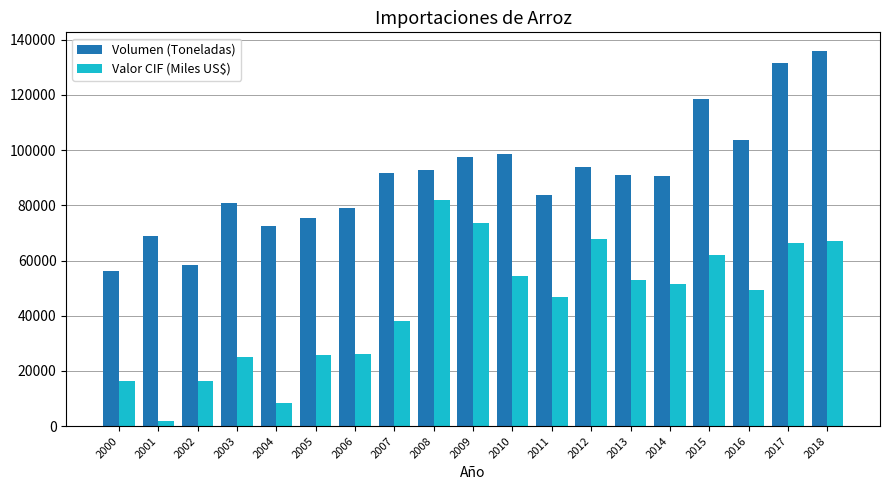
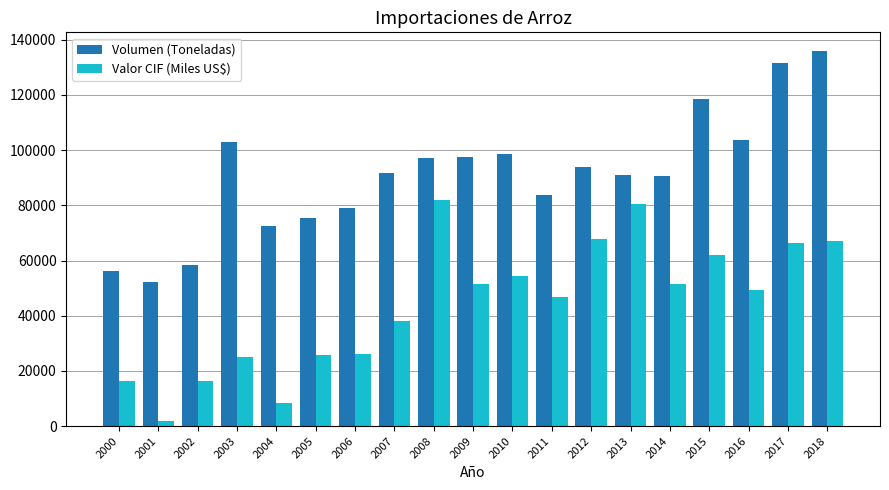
Volumen (Toneladas), 2001: 69000 -> 52000
Volumen (Toneladas), 2003: 81000 -> 103000
Volumen (Toneladas), 2008: 93000 -> 97000
Valor CIF (Miles US$), 2009: 74000 -> 51000
Valor CIF (Miles US$), 2013: 53000 -> 81000
